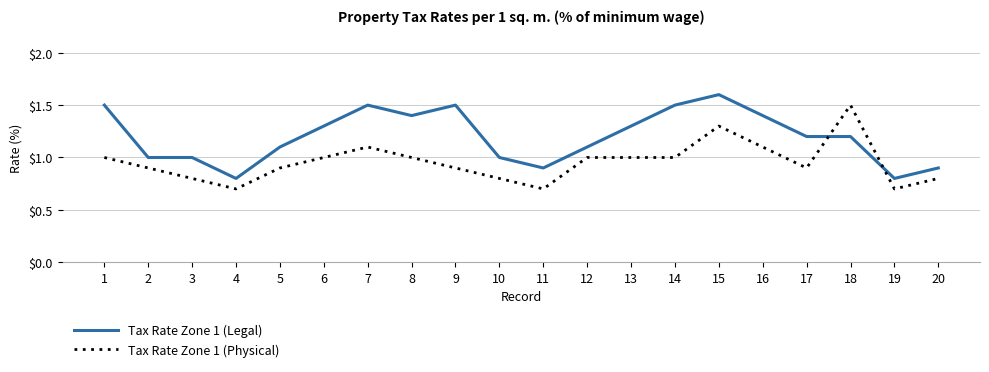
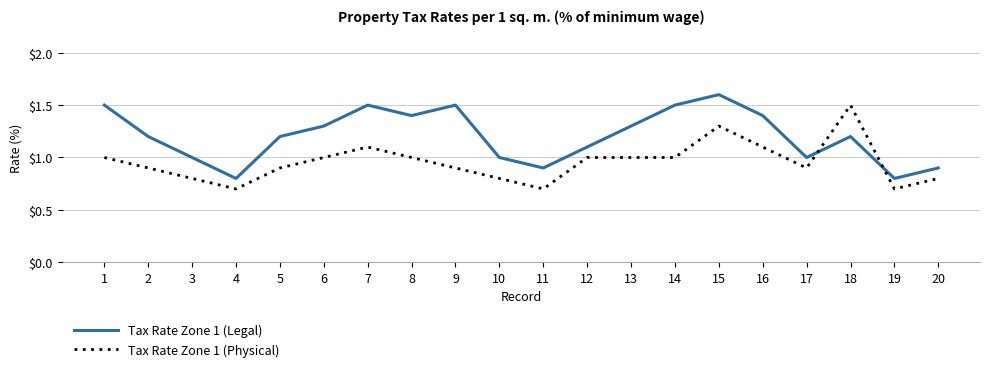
Tax Rate Zone 1 (Legal), 2: $1.0 -> $1.2
Tax Rate Zone 1 (Legal), 5: $1.1 -> $1.2
Tax Rate Zone 1 (Legal), 17: $1.2 -> $1.0
